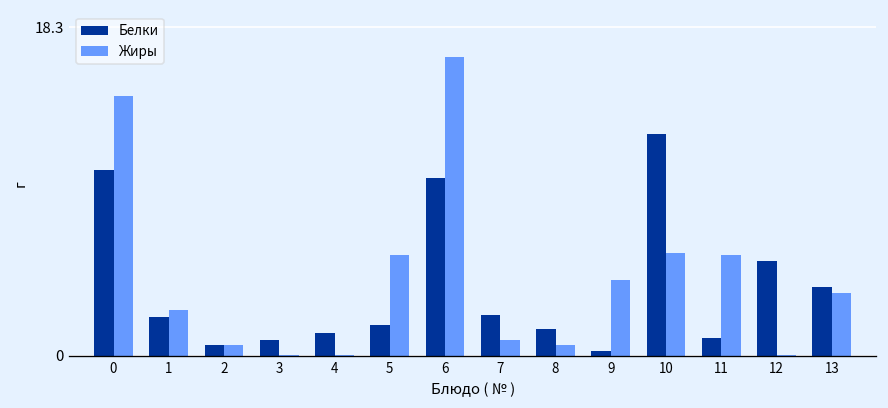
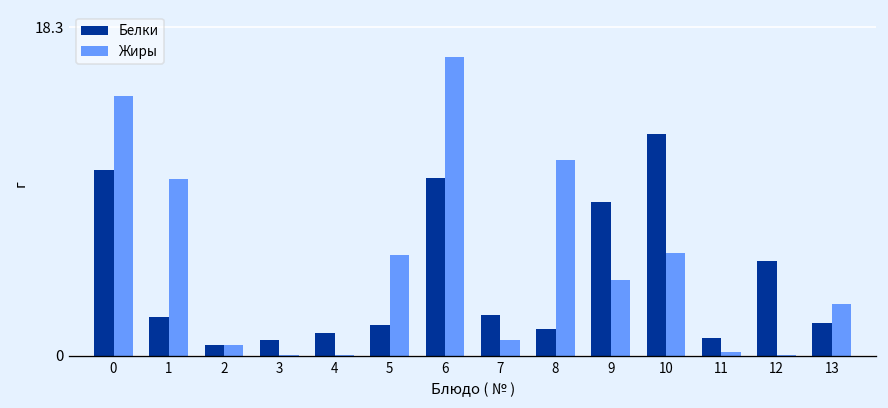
Жиры, 1: 2.6 -> 9.9
Жиры, 8: 0.6 -> 10.9
Белки, 9: 0.2 -> 8.6
Жиры, 11: 5.6 -> 0.2
Белки, 13: 3.8 -> 1.8
Жиры, 13: 3.5 -> 2.9
